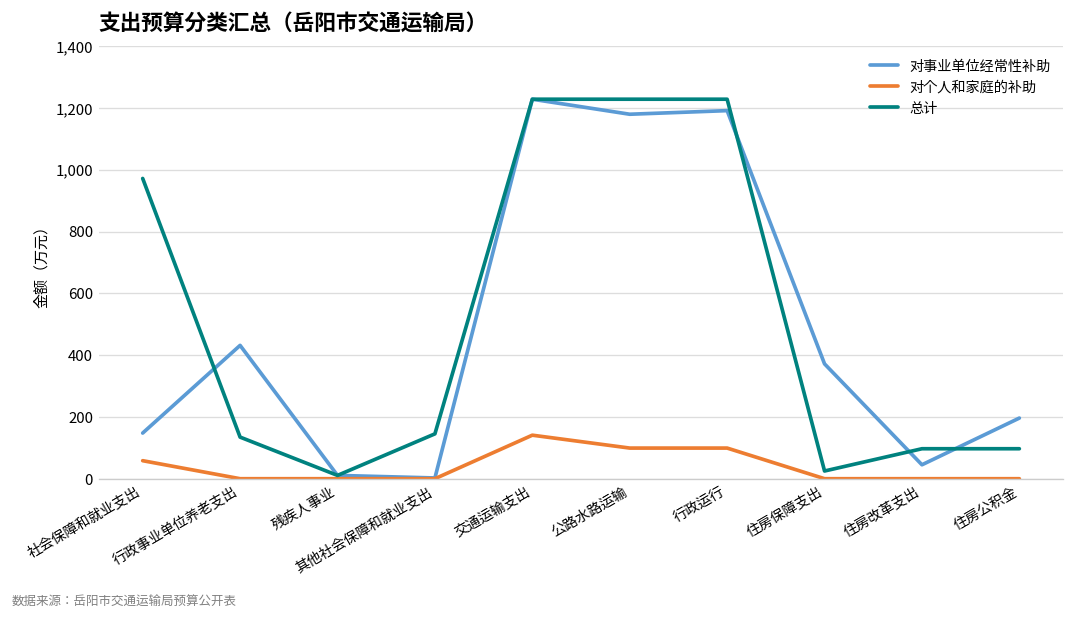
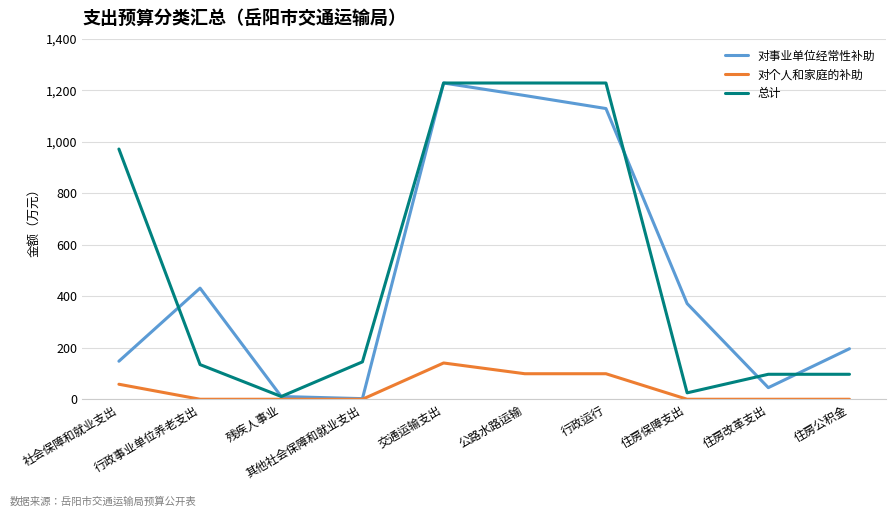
对事业单位经常性补助, 行政运行: 1,190 -> 1,130
